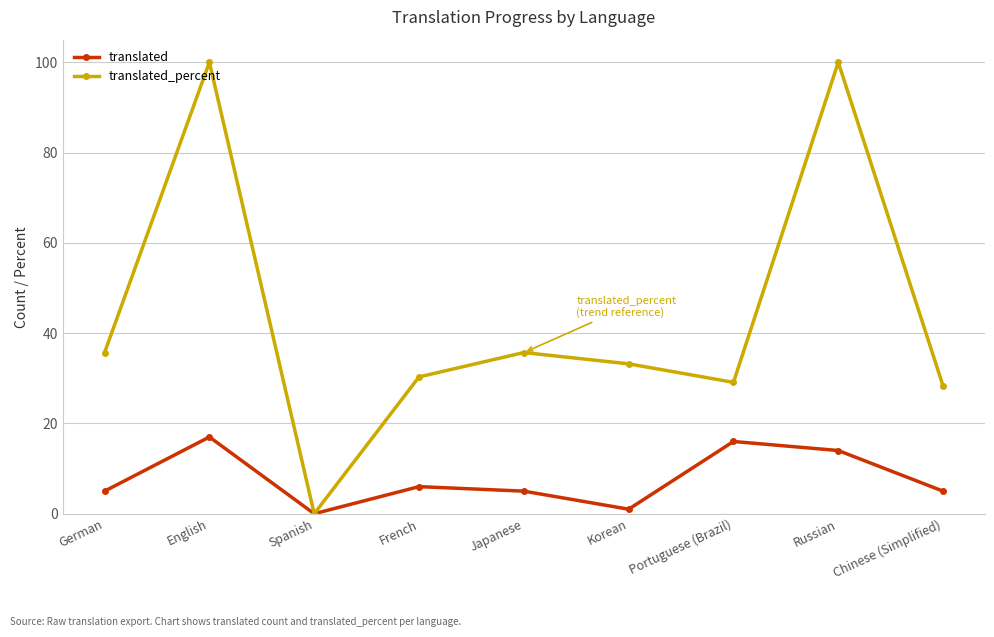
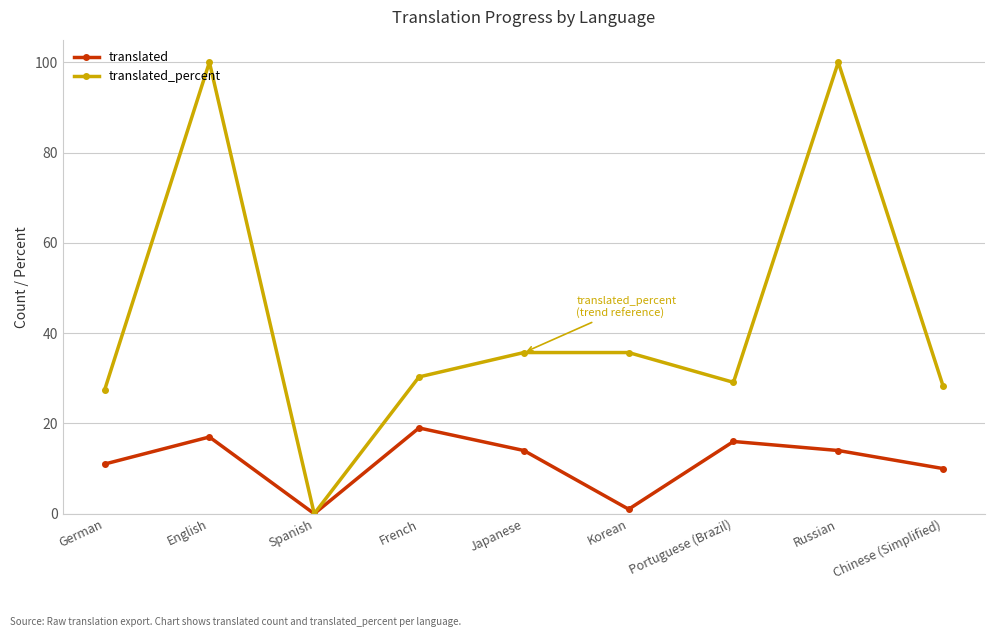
translated, German: 5 -> 11
translated_percent, German: 36 -> 27
translated, French: 6 -> 19
translated, Japanese: 5 -> 14
translated_percent, Korean: 33 -> 36
translated, Chinese (Simplified): 5 -> 10
